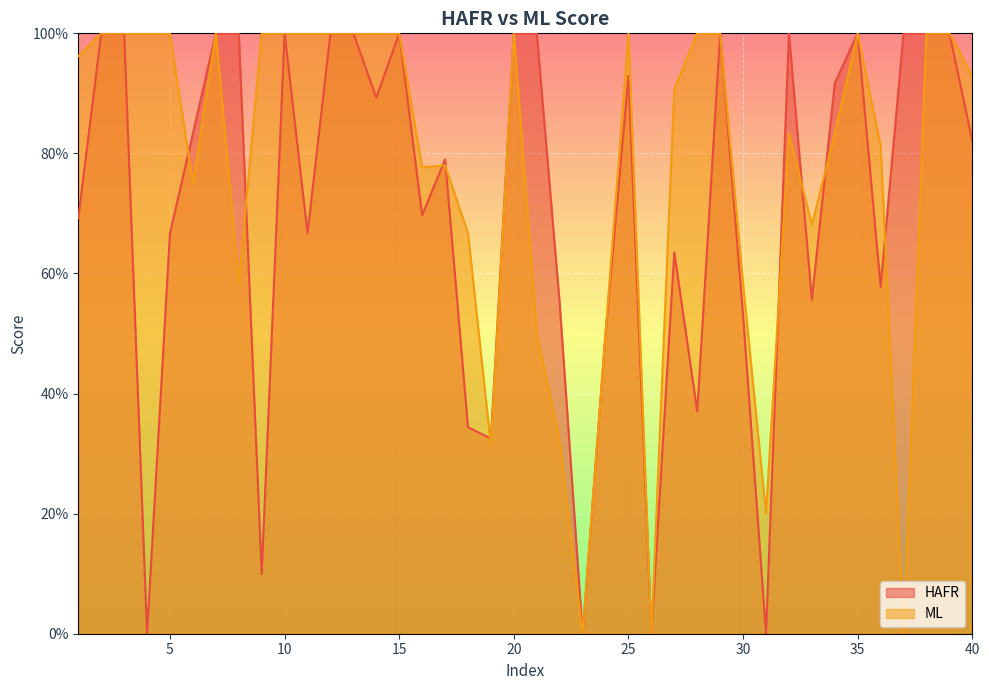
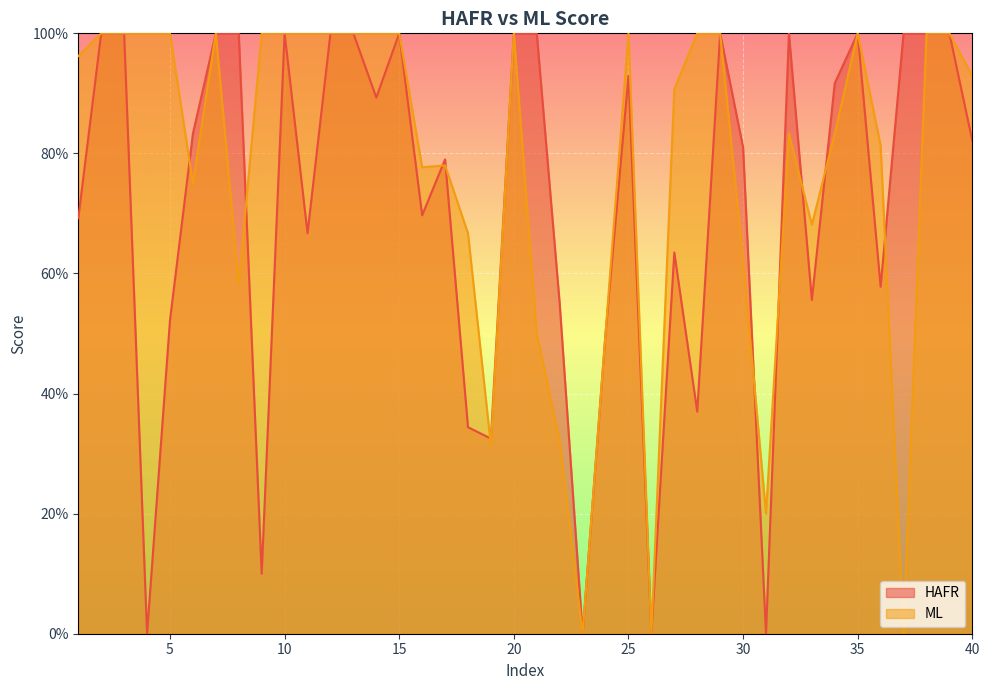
HAFR, 5: 67% -> 52%
HAFR, 30: 53% -> 81%
ML, 30: 58% -> 62%
